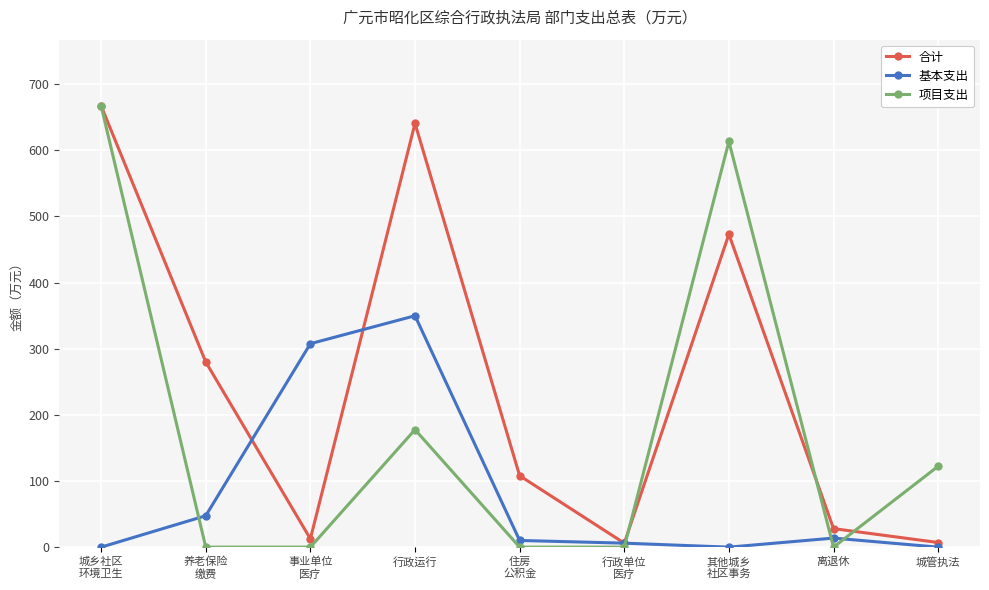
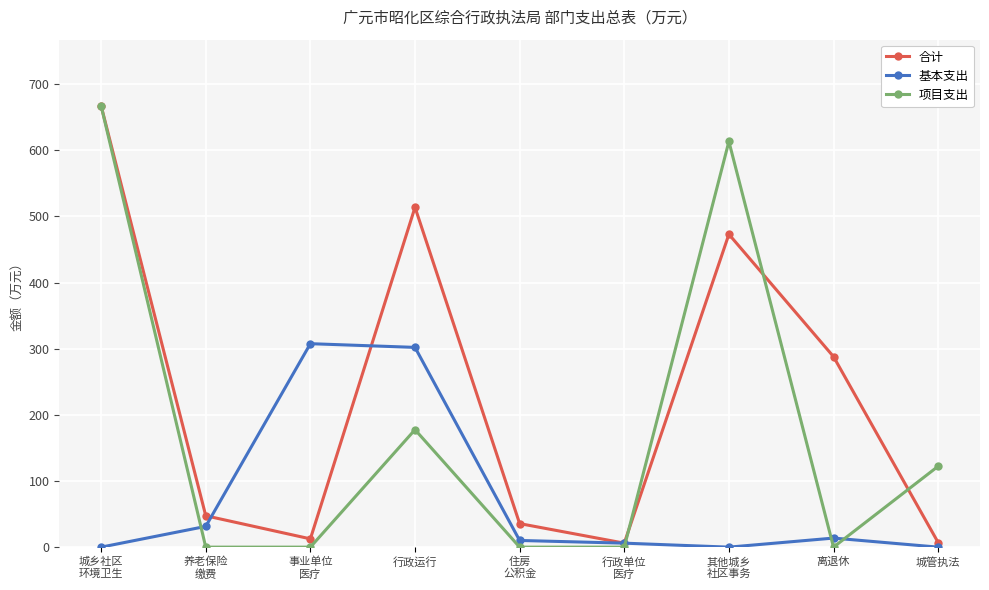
合计, 养老保险 缴费: 280 -> 50
基本支出, 养老保险 缴费: 50 -> 30
合计, 行政运行: 640 -> 510
基本支出, 行政运行: 350 -> 300
合计, 住房 公积金: 110 -> 40
合计, 离退休: 30 -> 290
